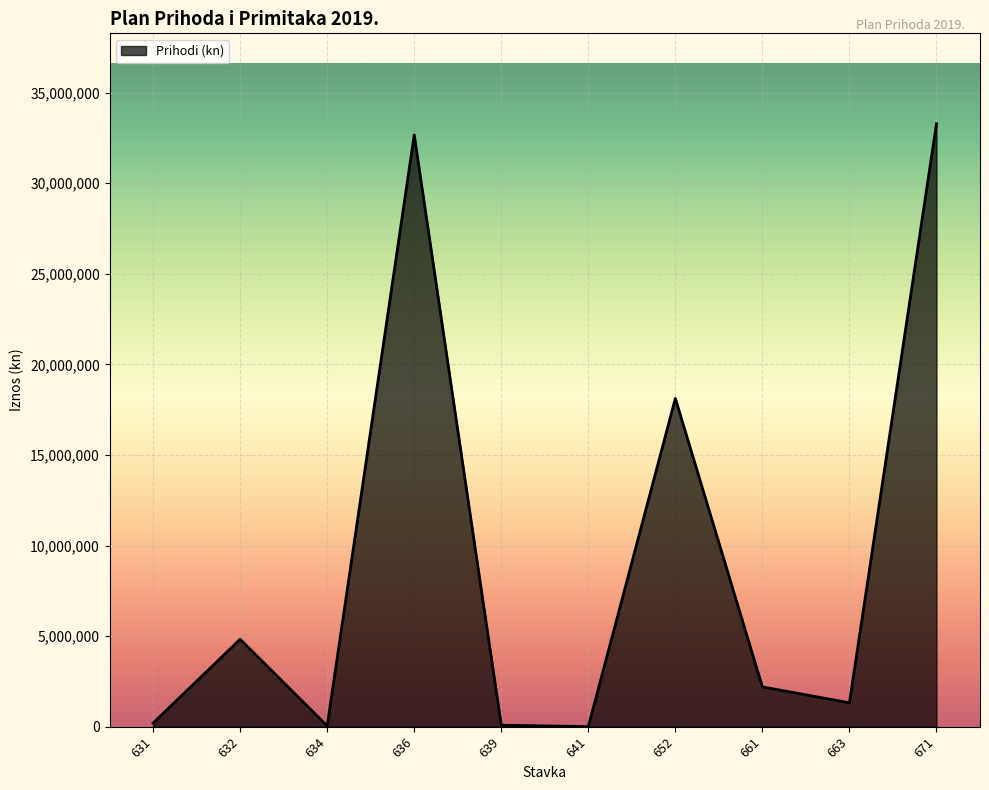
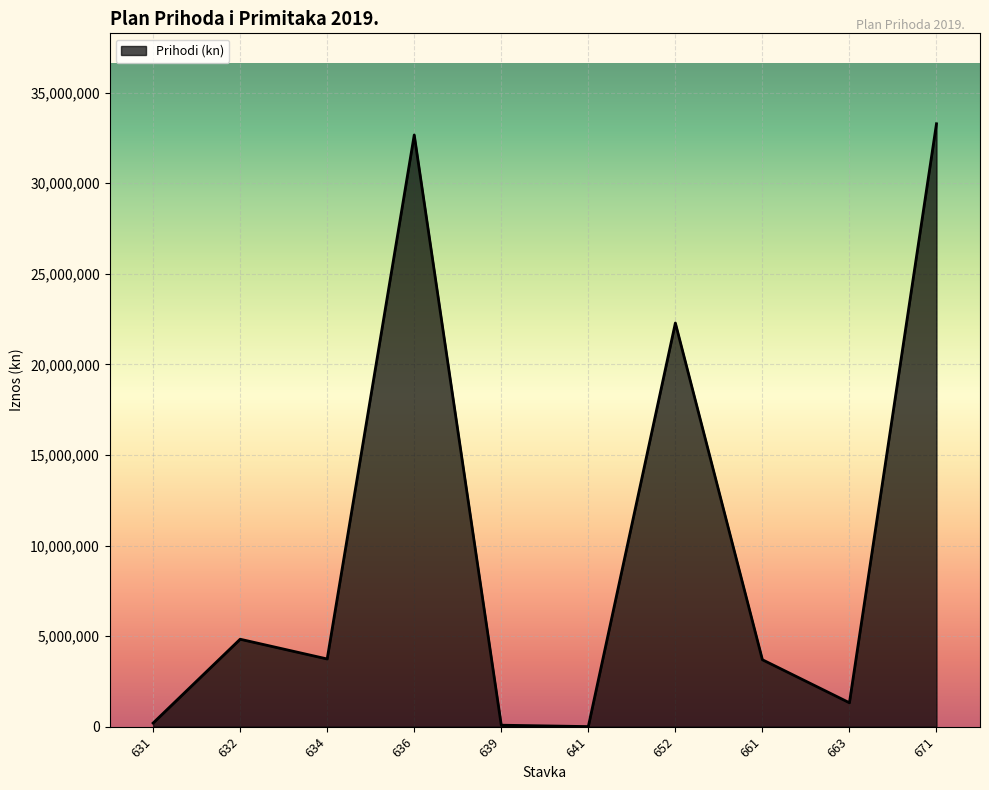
634: 0 -> 3,700,000
652: 18,100,000 -> 22,300,000
661: 2,200,000 -> 3,700,000
